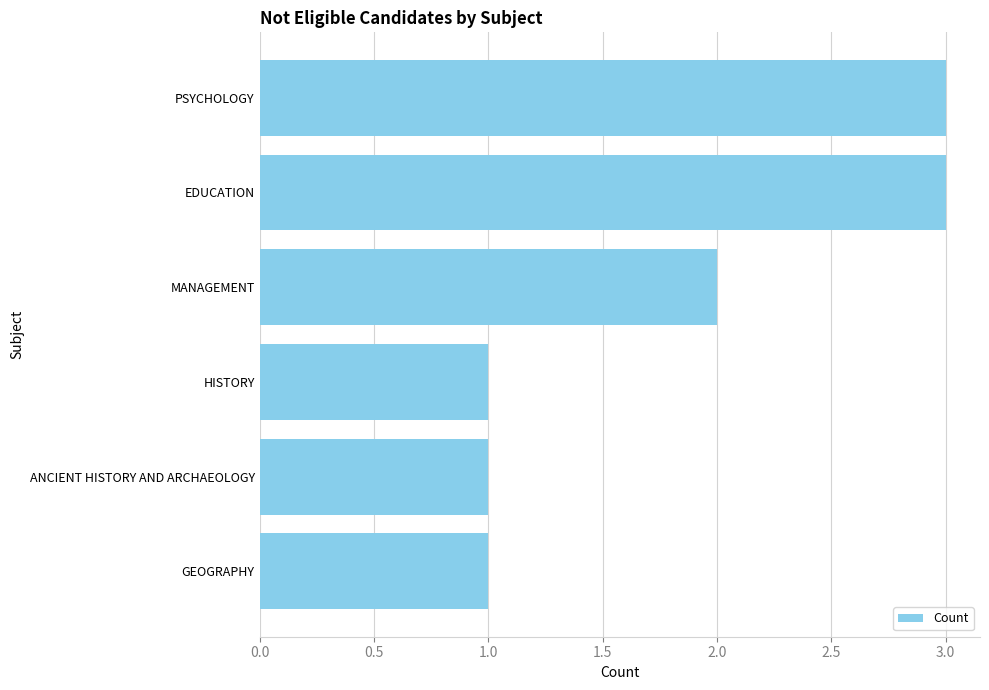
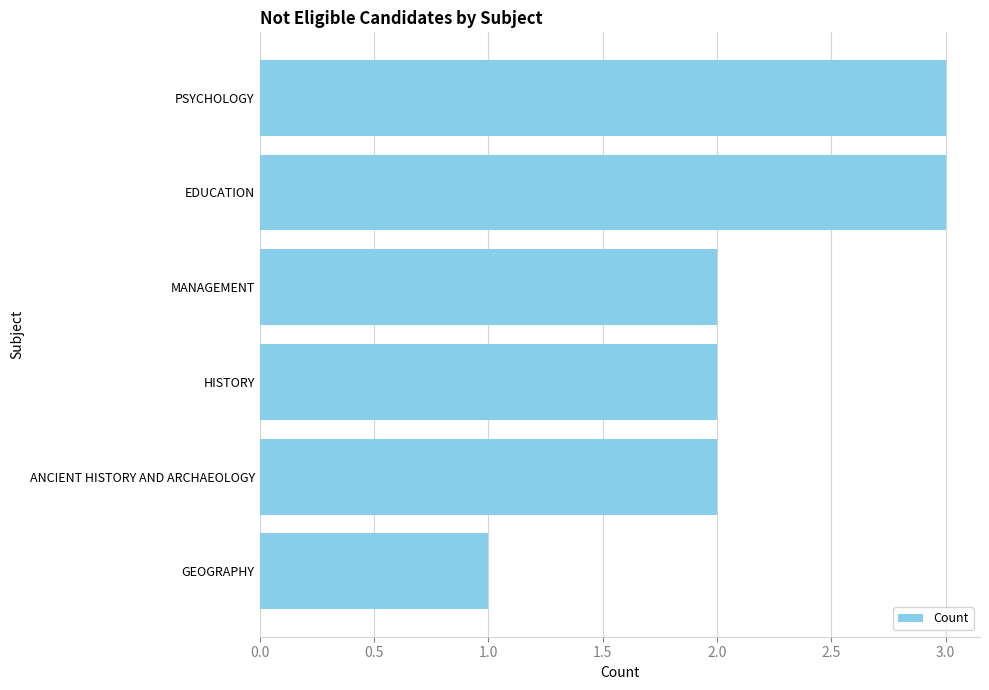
HISTORY: 1 -> 2
ANCIENT HISTORY AND ARCHAEOLOGY: 1 -> 2
